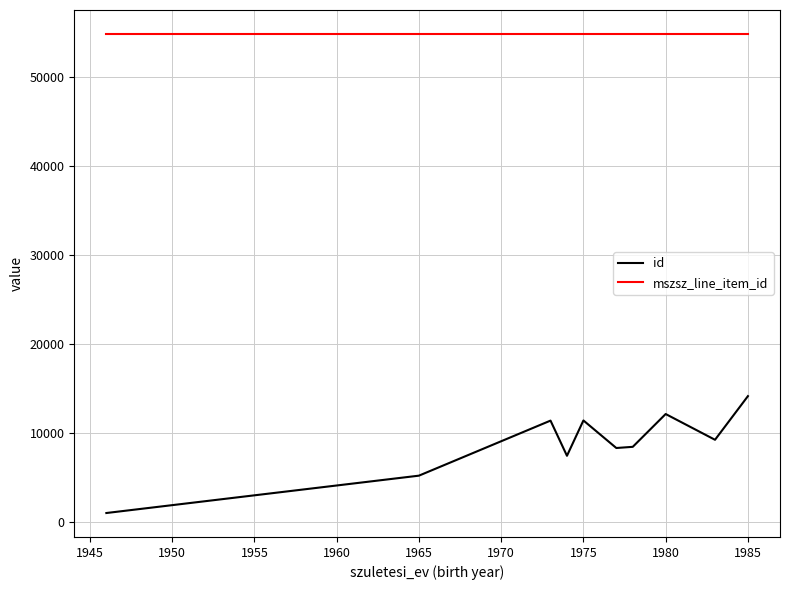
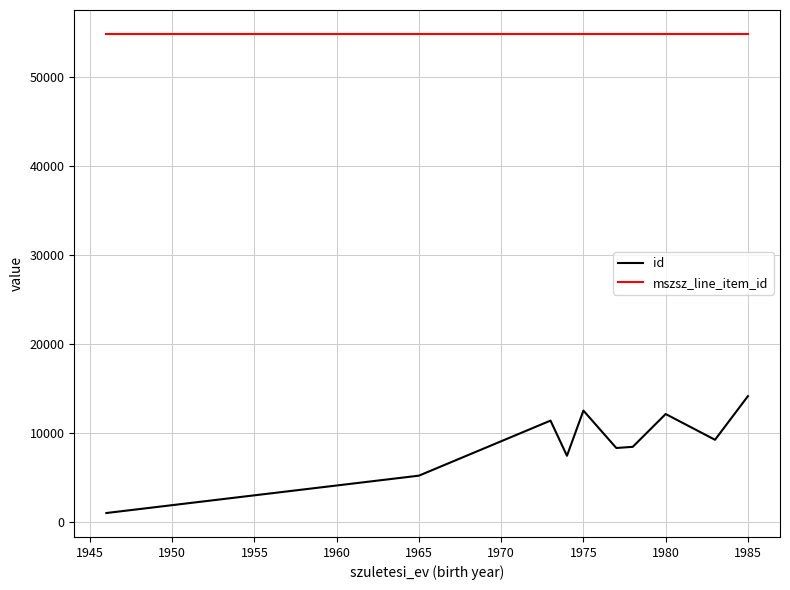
id, 1975: 11000 -> 12000
